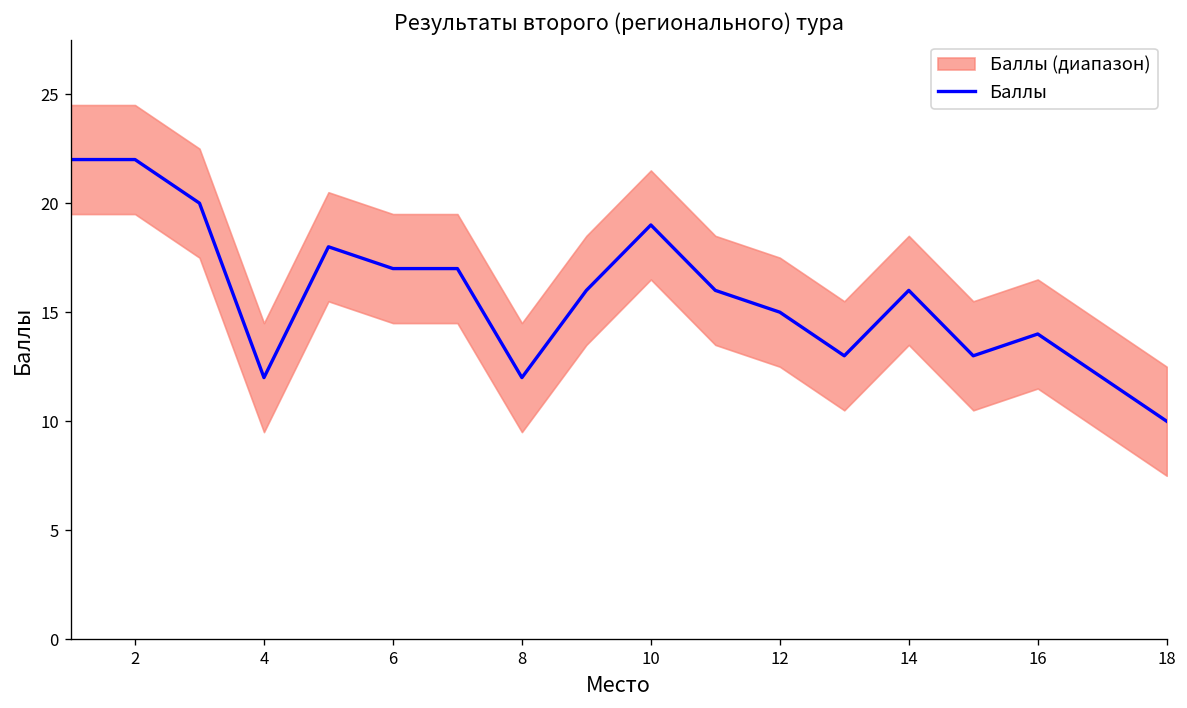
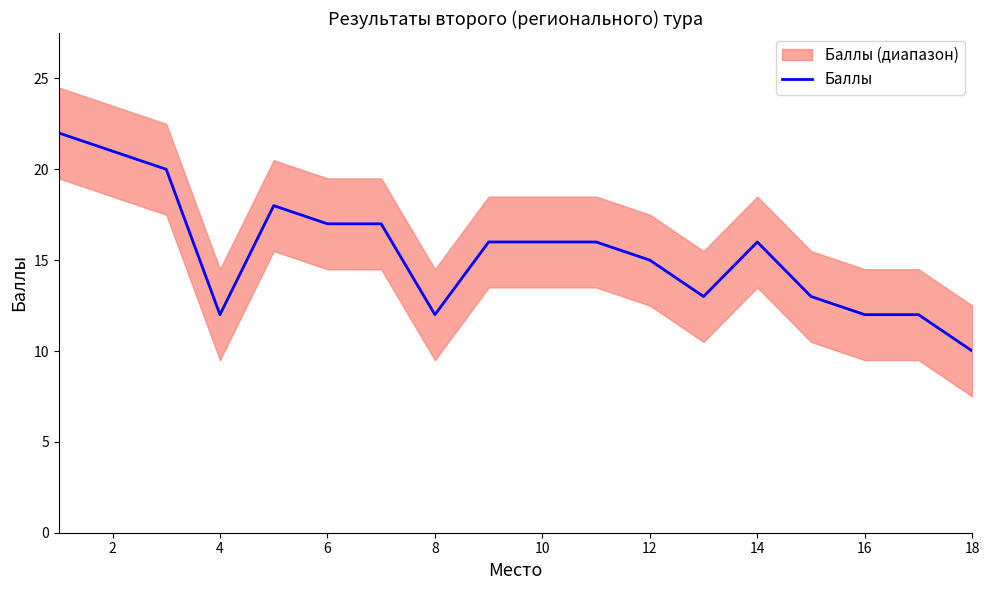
Баллы, 2: 22 -> 21
Баллы, 10: 19 -> 16
Баллы, 16: 14 -> 12
